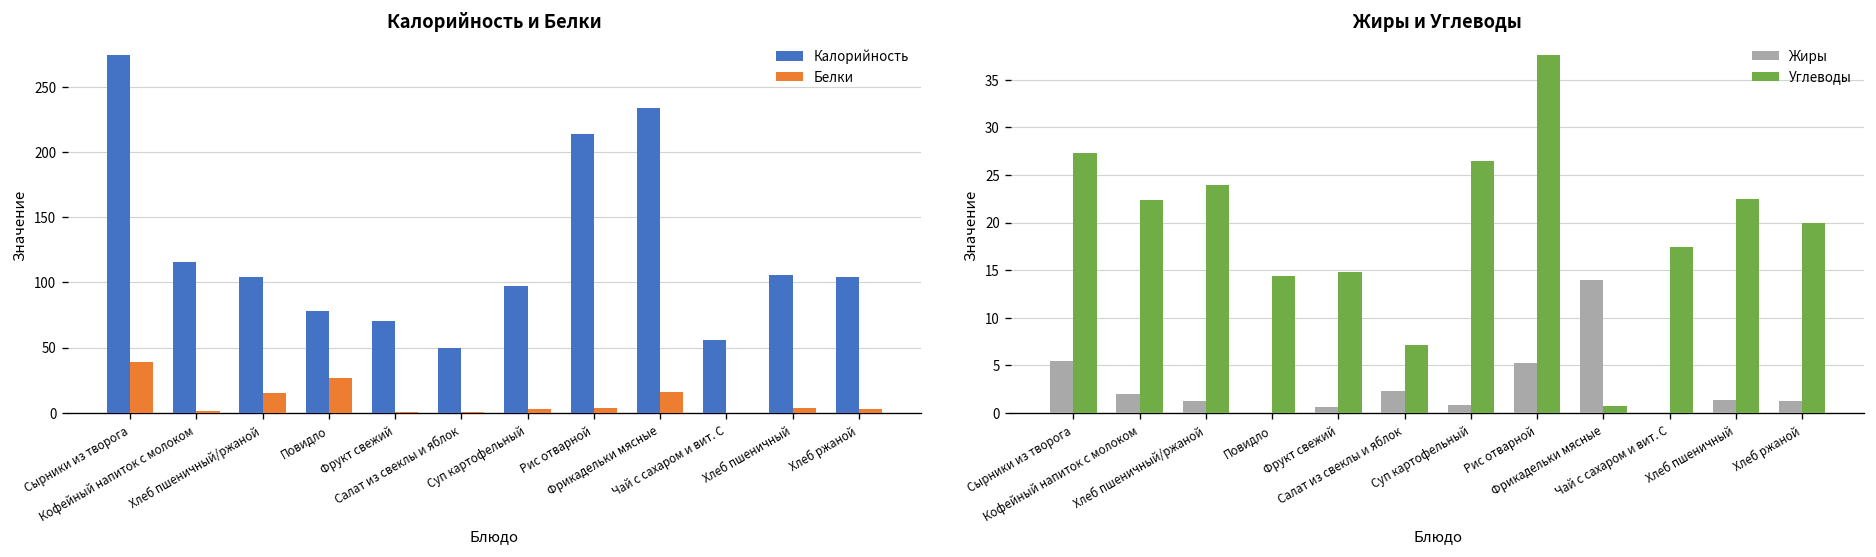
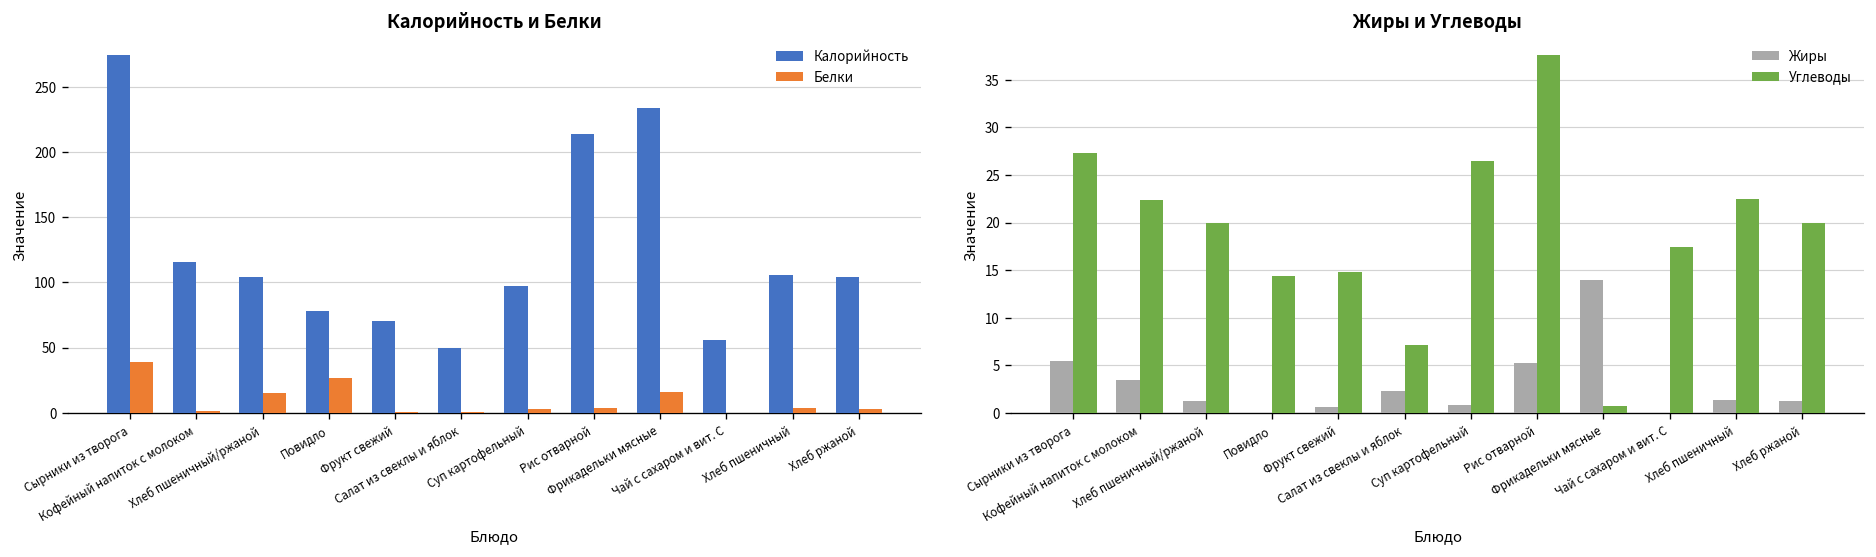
Жиры и Углеводы, Жиры, Кофейный напиток с молоком: 2 -> 3
Жиры и Углеводы, Углеводы, Хлеб пшеничный/ржаной: 24 -> 20
